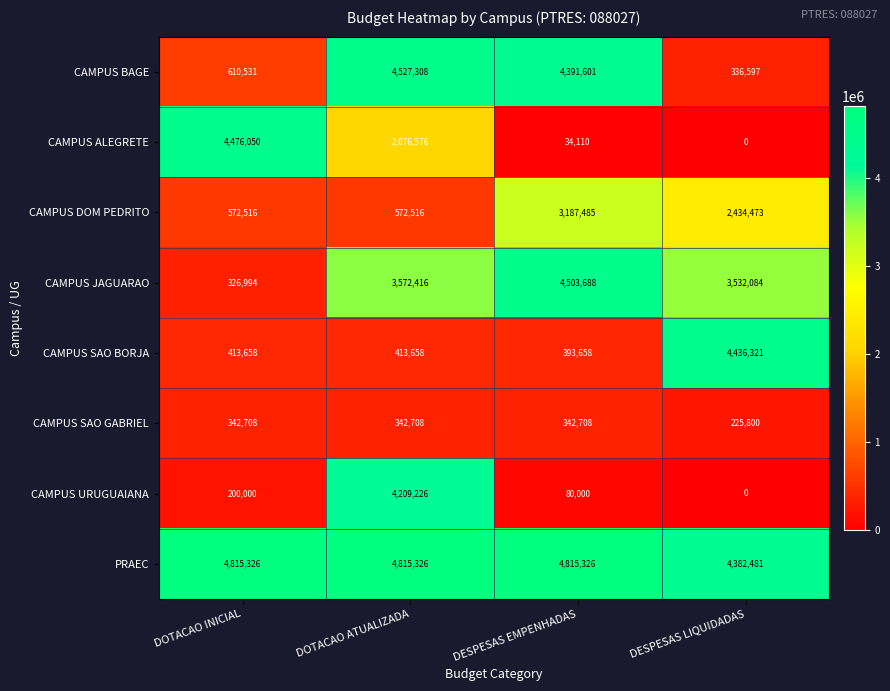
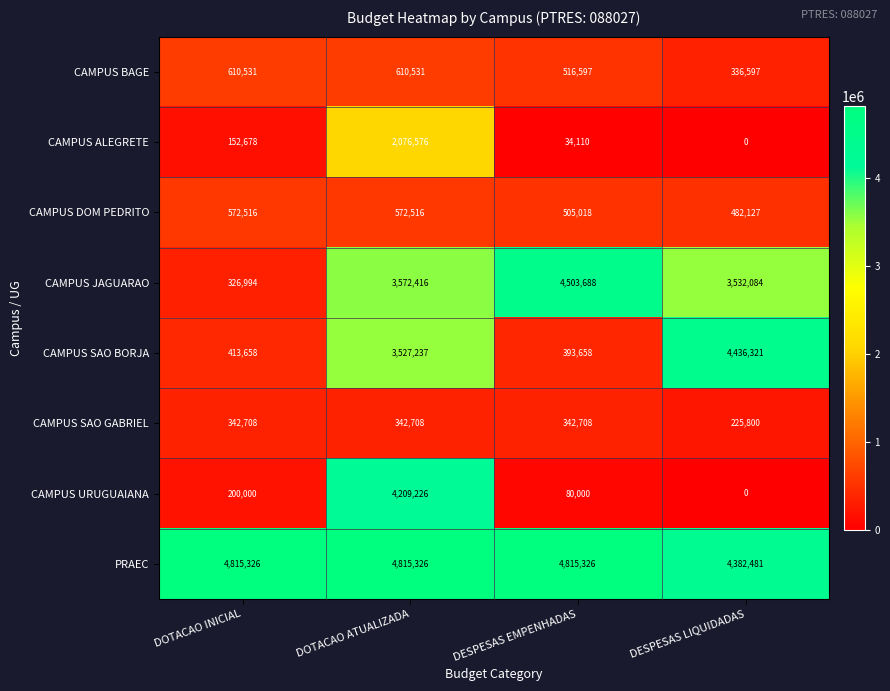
CAMPUS BAGE, DOTACAO ATUALIZADA: 4,527,308 -> 610,531
CAMPUS BAGE, DESPESAS EMPENHADAS: 4,391,601 -> 516,597
CAMPUS ALEGRETE, DOTACAO INICIAL: 4,476,050 -> 152,678
CAMPUS DOM PEDRITO, DESPESAS EMPENHADAS: 3,187,485 -> 505,018
CAMPUS DOM PEDRITO, DESPESAS LIQUIDADAS: 2,434,473 -> 482,127
CAMPUS SAO BORJA, DOTACAO ATUALIZADA: 413,658 -> 3,527,237
